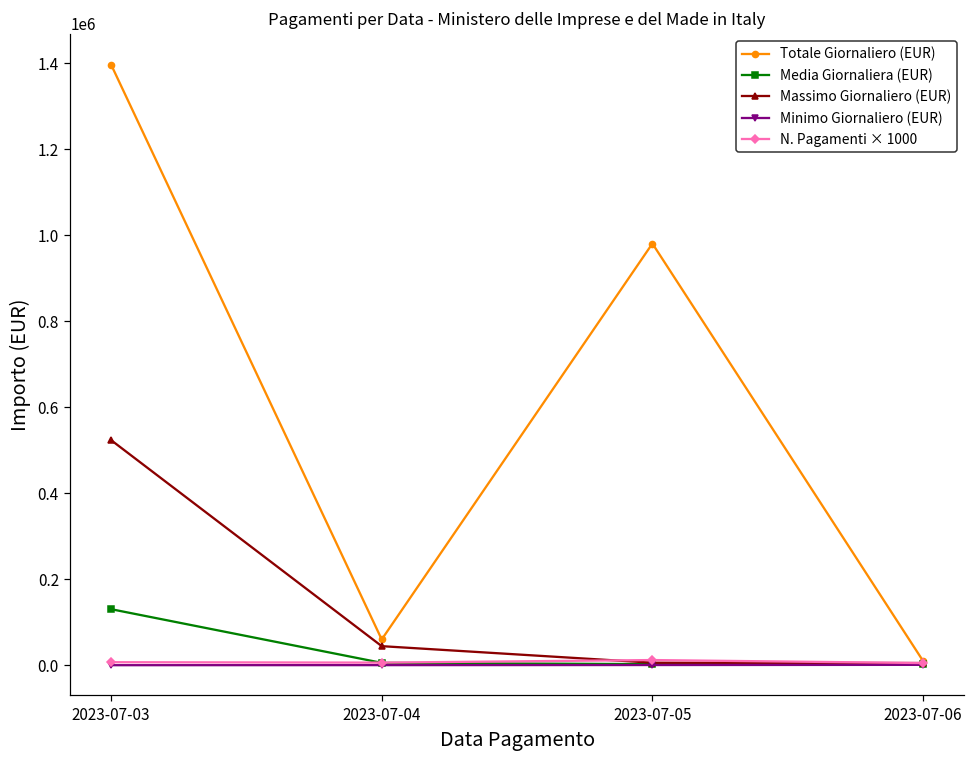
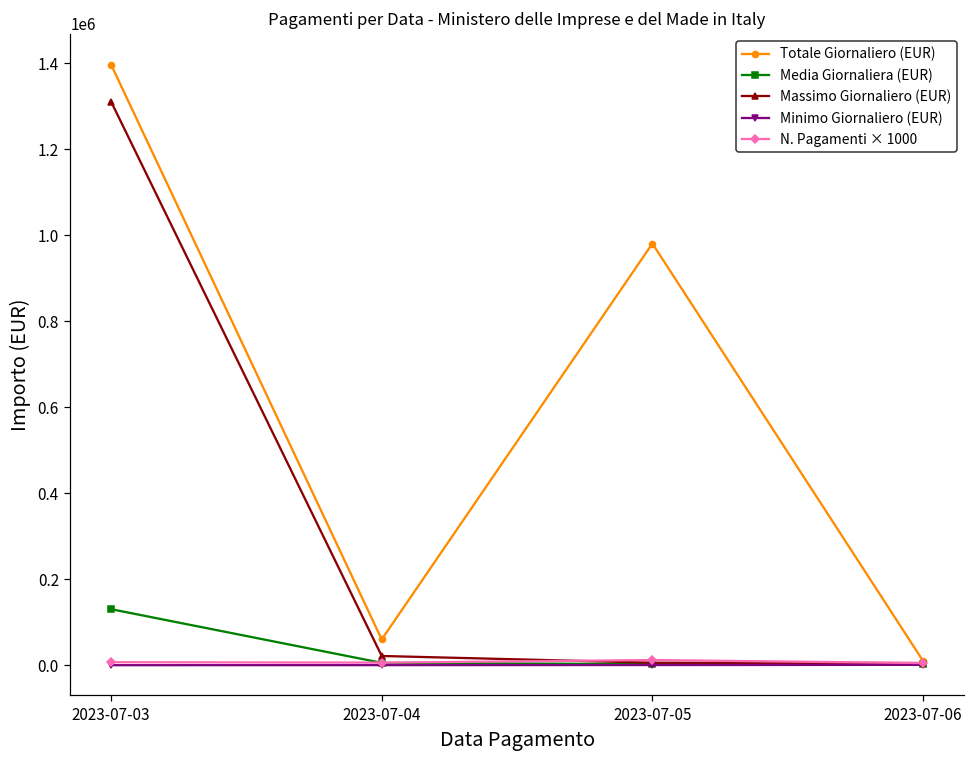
Massimo Giornaliero (EUR), 2023-07-03: 520000 -> 1310000
Massimo Giornaliero (EUR), 2023-07-04: 40000 -> 20000
